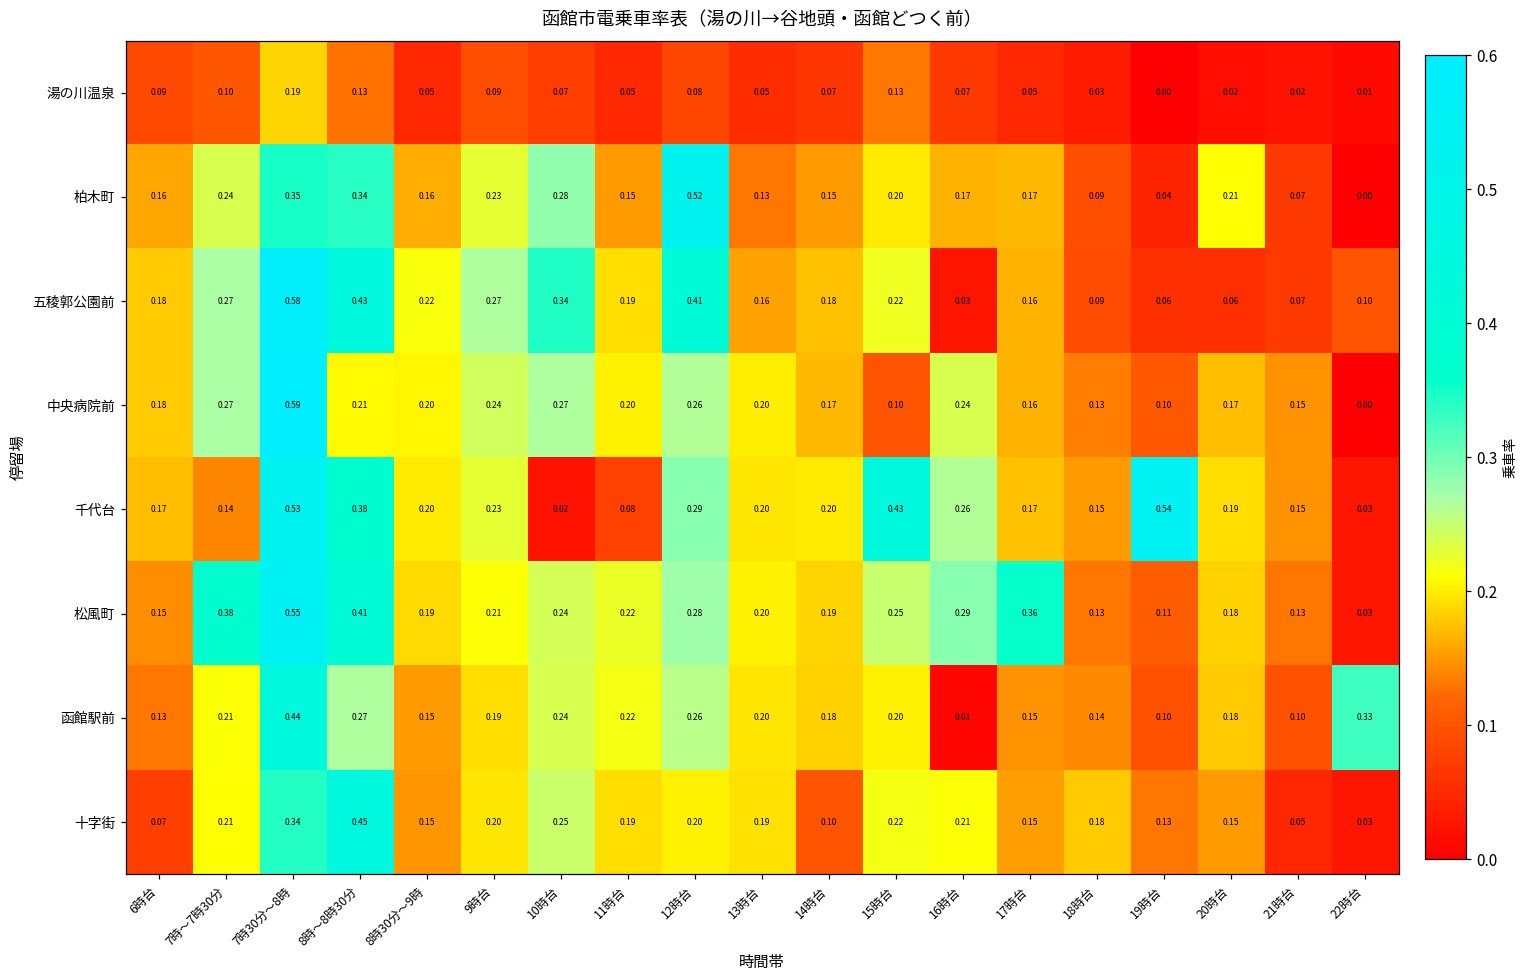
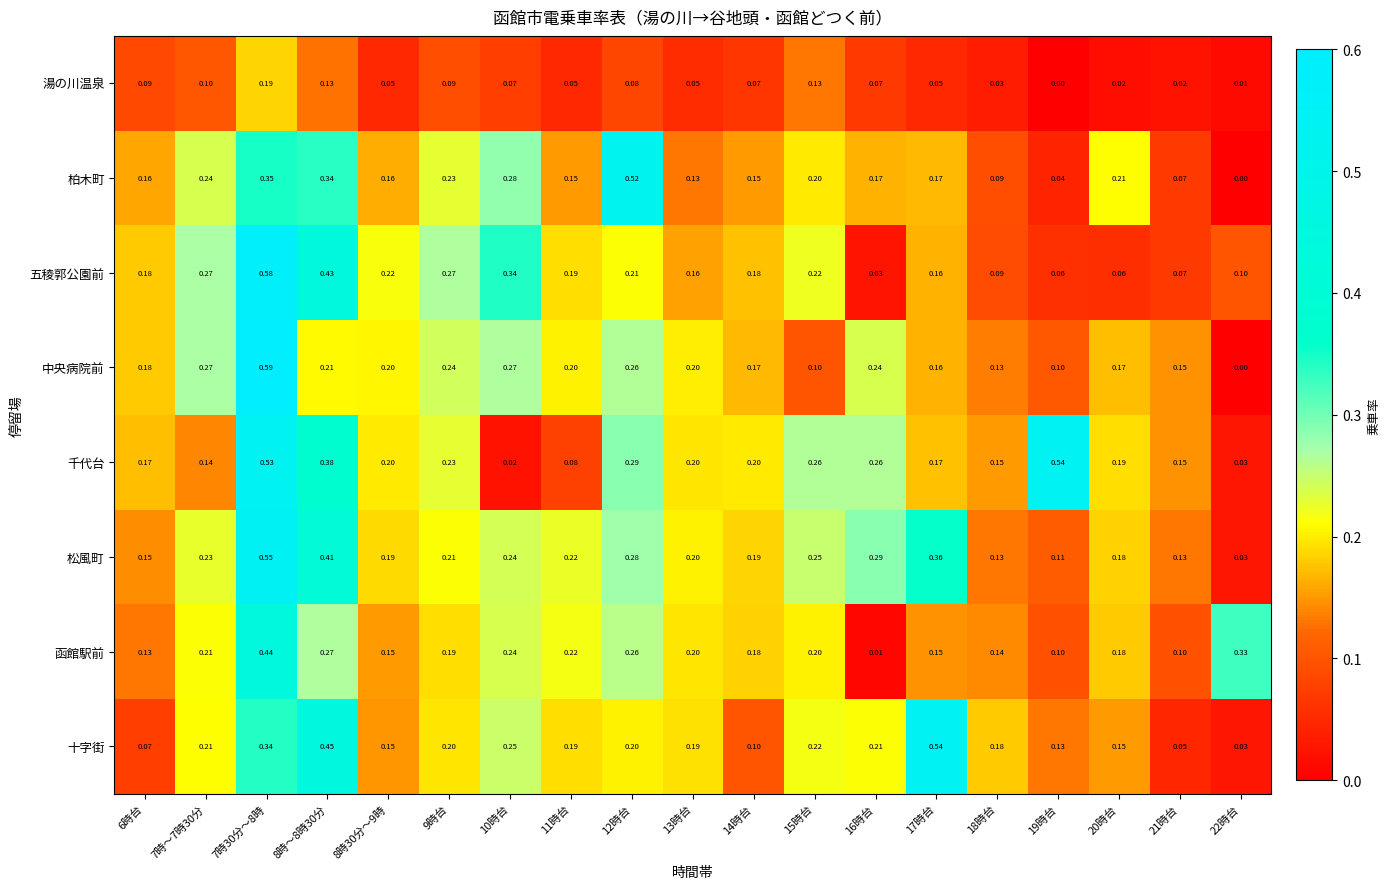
五稜郭公園前, 12時台: 0.41 -> 0.21
千代台, 15時台: 0.43 -> 0.26
松風町, 7時～7時30分: 0.38 -> 0.23
十字街, 17時台: 0.15 -> 0.54
